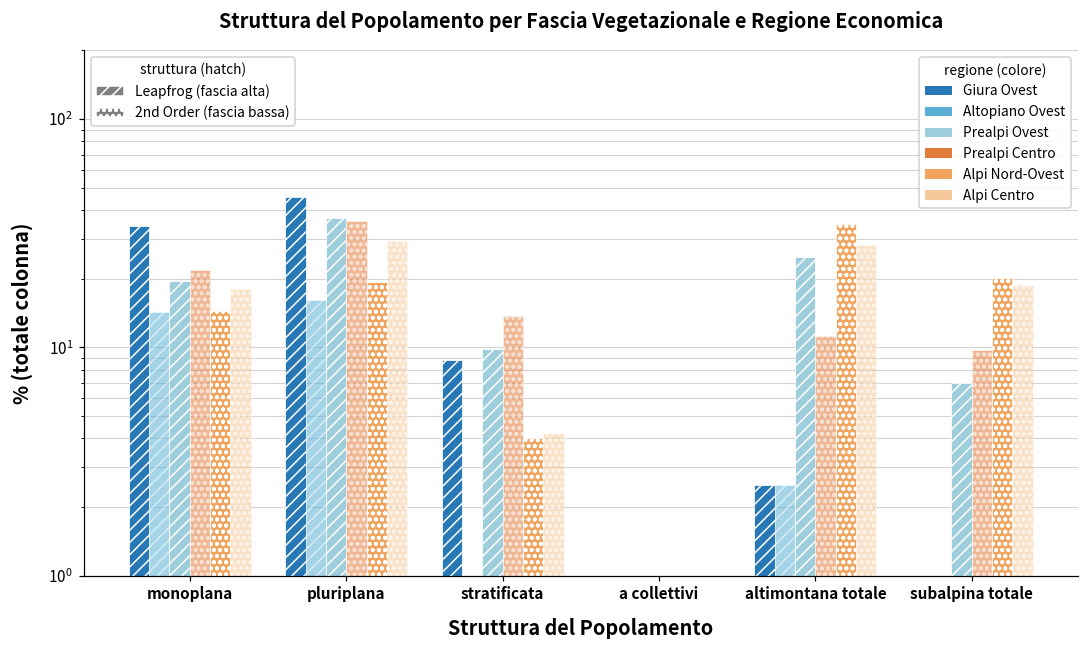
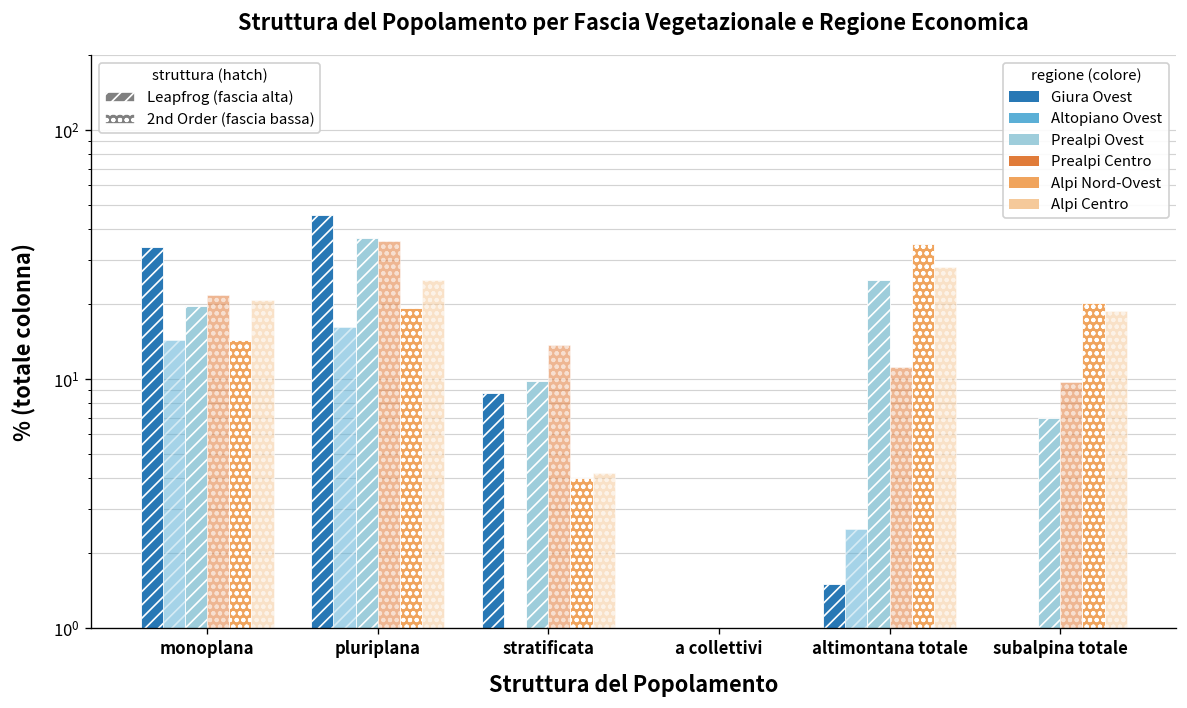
Alpi Centro, monoplana: 18 -> 21
Alpi Centro, pluriplana: 29 -> 25
Giura Ovest, altimontana totale: 2.5 -> 1.5
